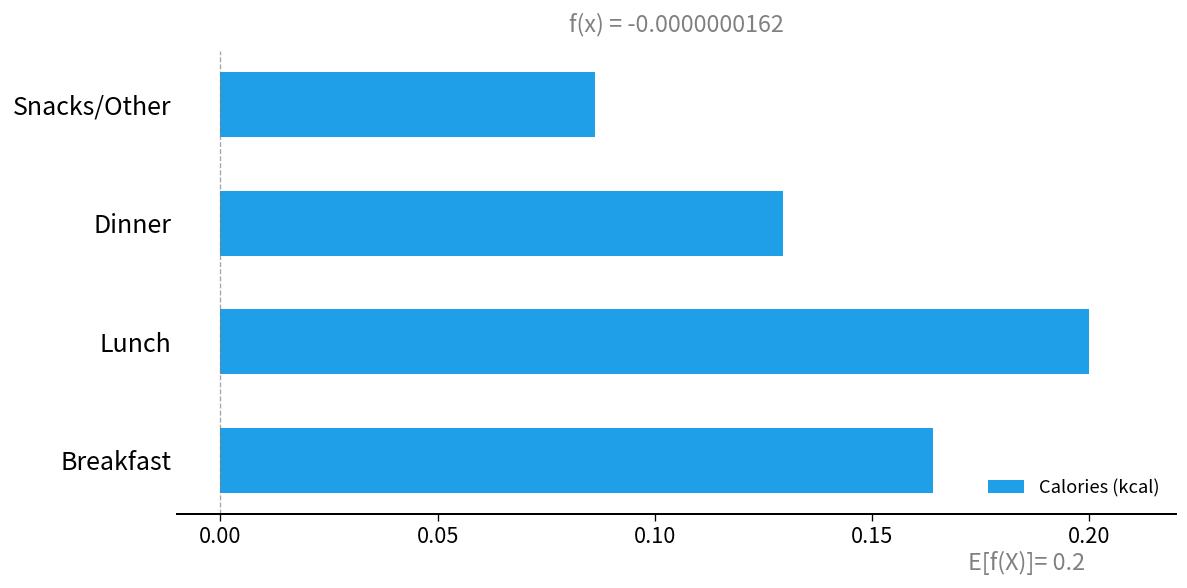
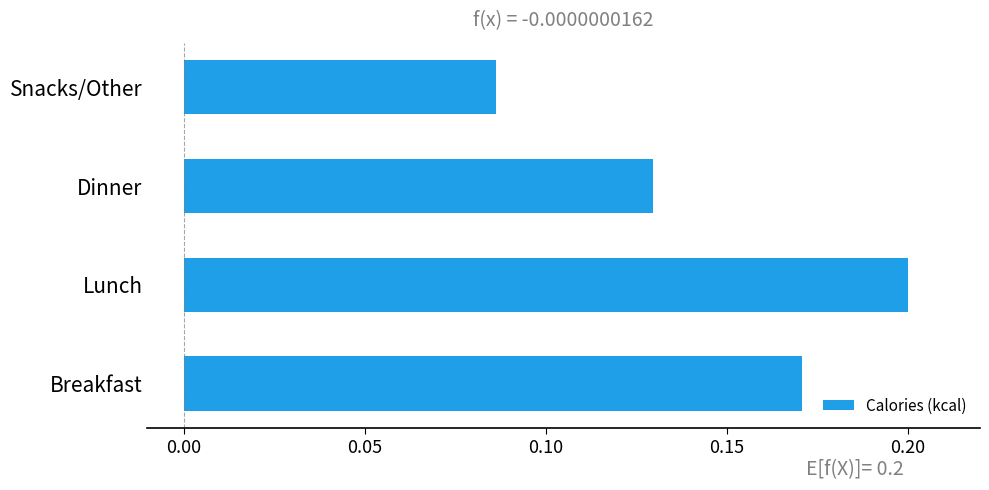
Breakfast: 0.164 -> 0.171
